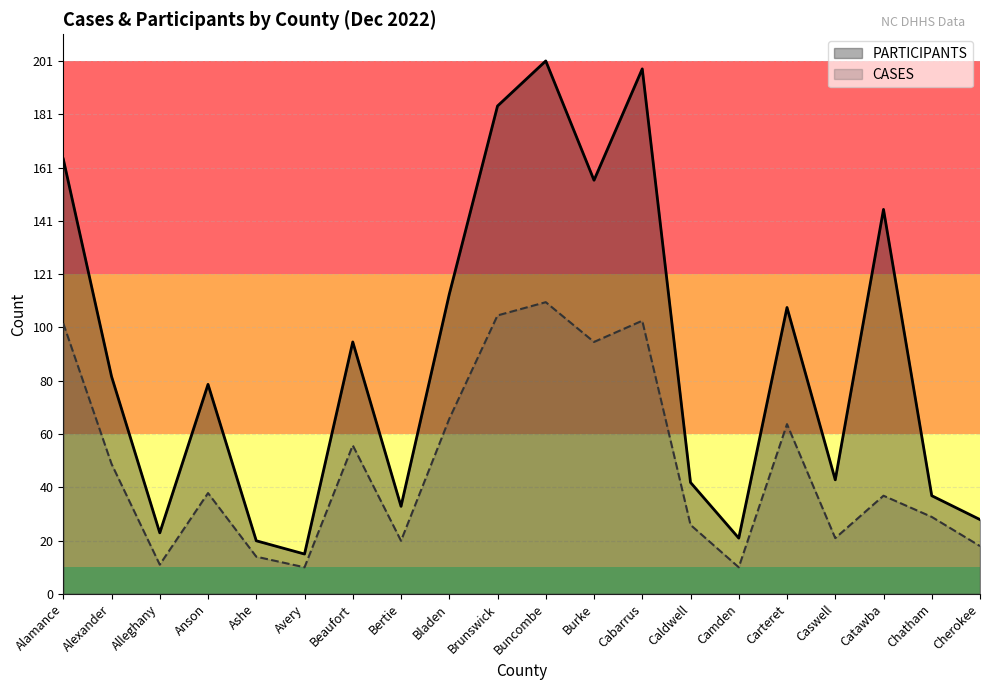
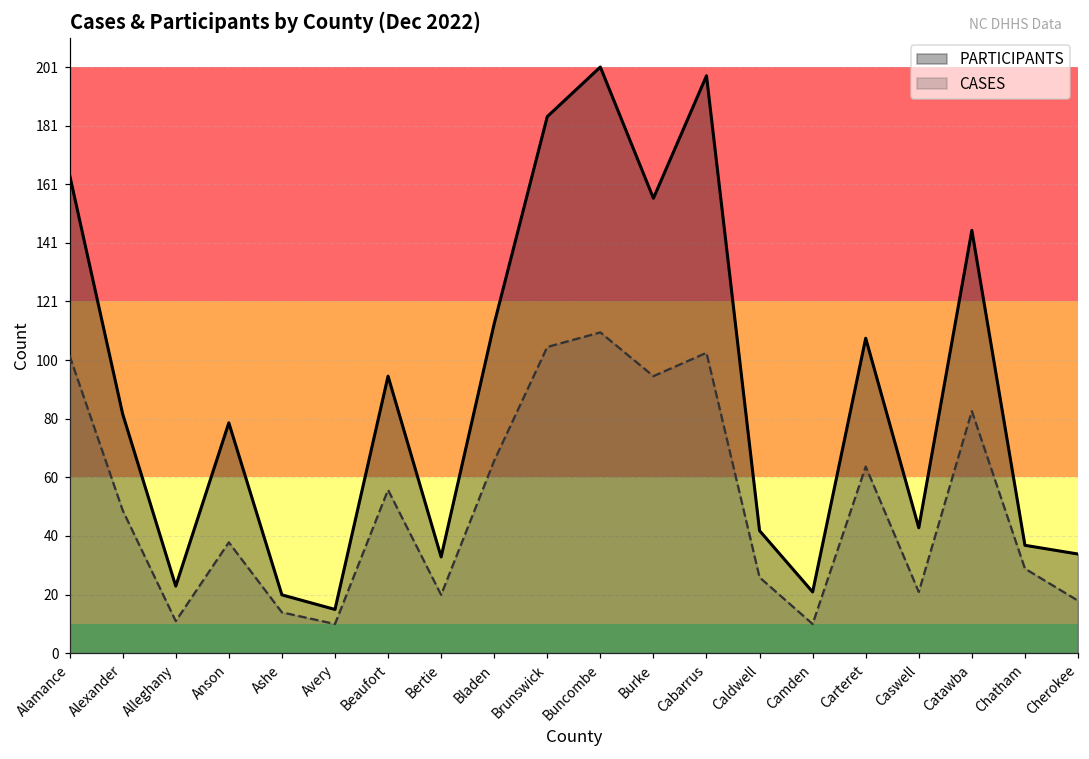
CASES, Catawba: 37 -> 83
PARTICIPANTS, Cherokee: 28 -> 34
